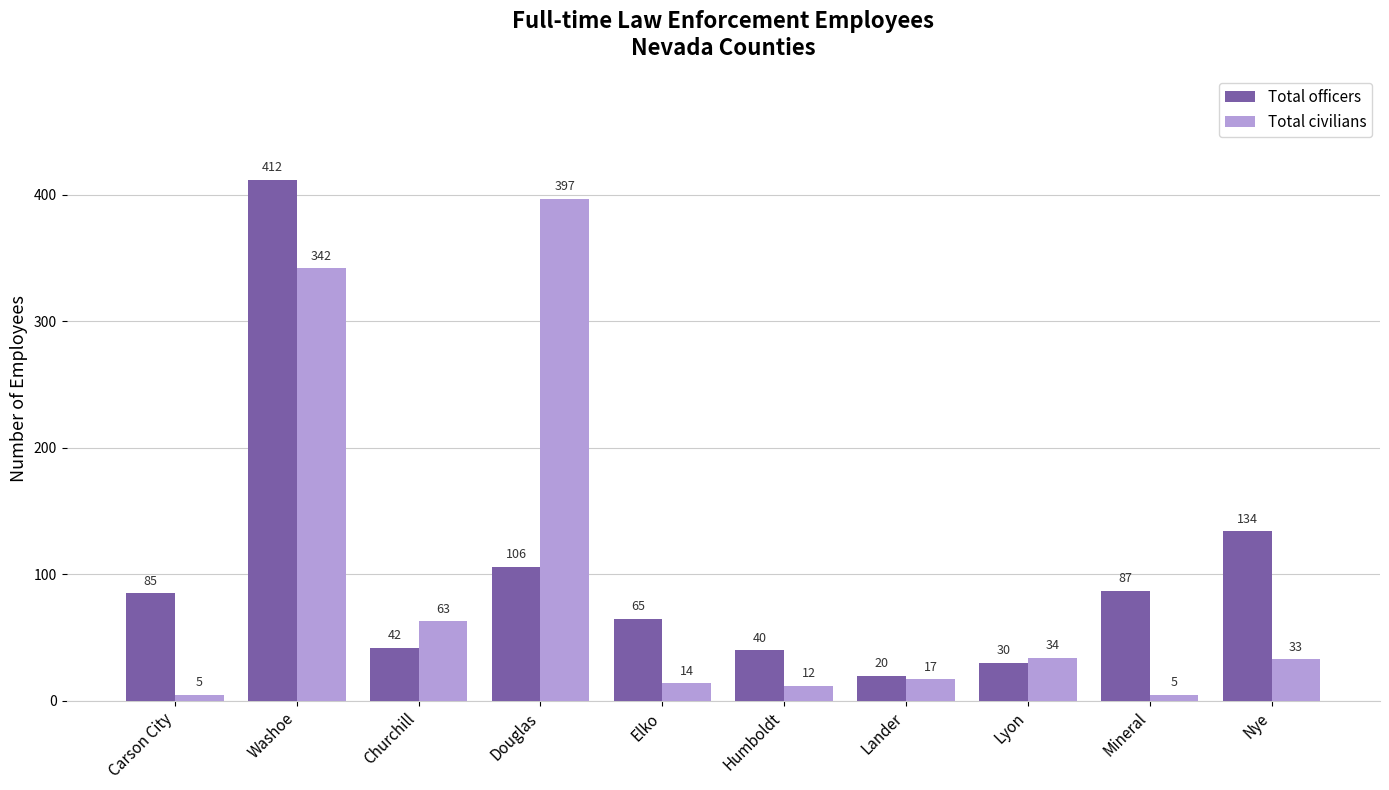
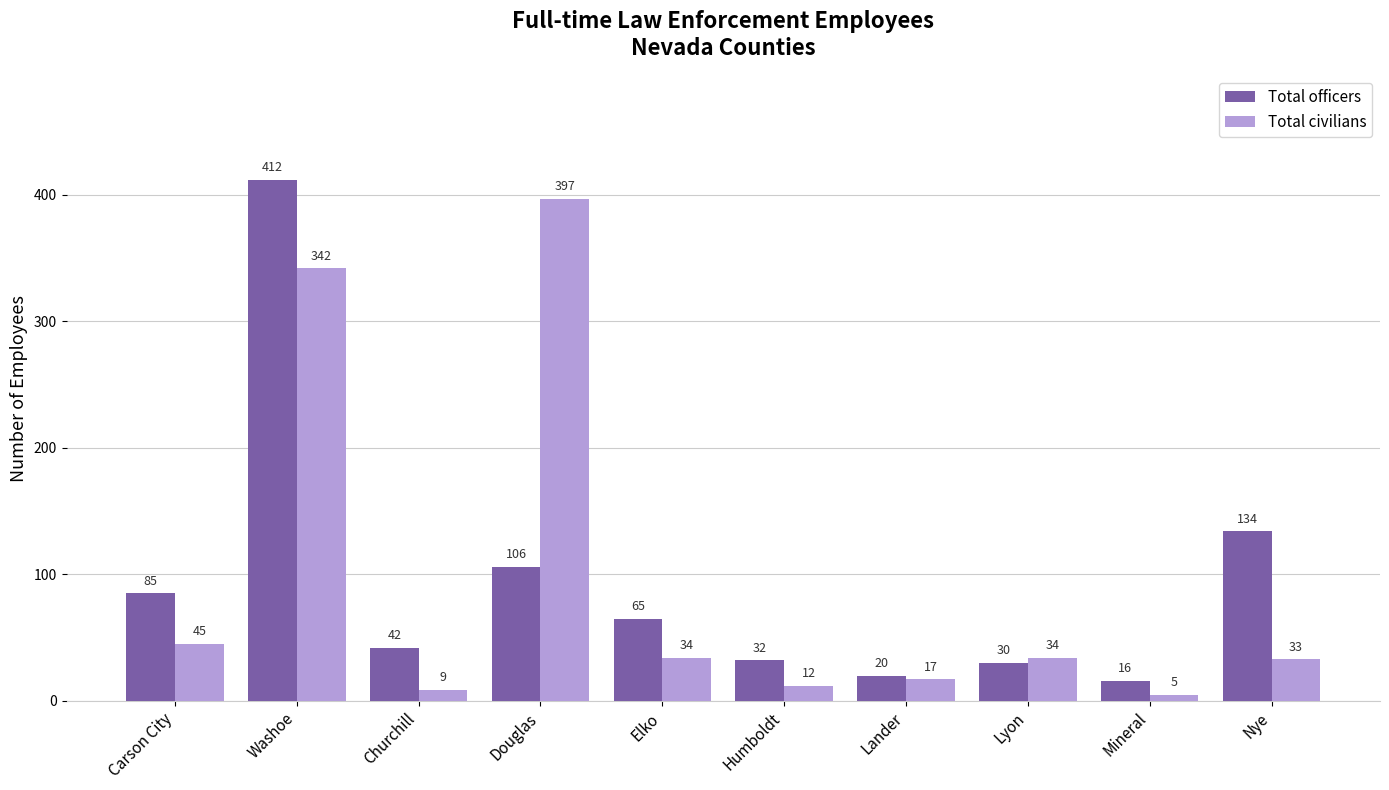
Total civilians, Carson City: 5 -> 45
Total civilians, Churchill: 63 -> 9
Total civilians, Elko: 14 -> 34
Total officers, Humboldt: 40 -> 32
Total officers, Mineral: 87 -> 16
